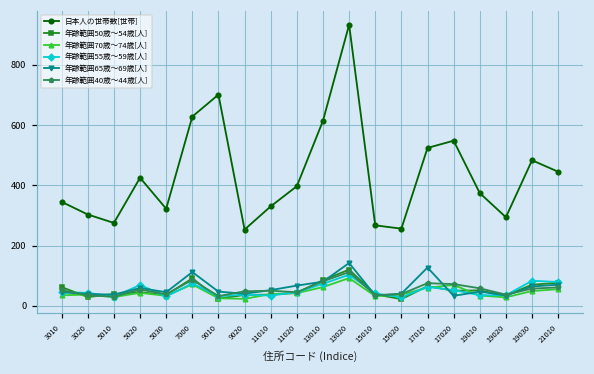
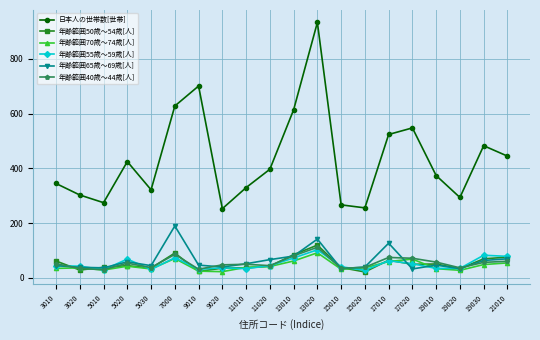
年齢範囲65歳～69歳[人], 7000: 110 -> 190
